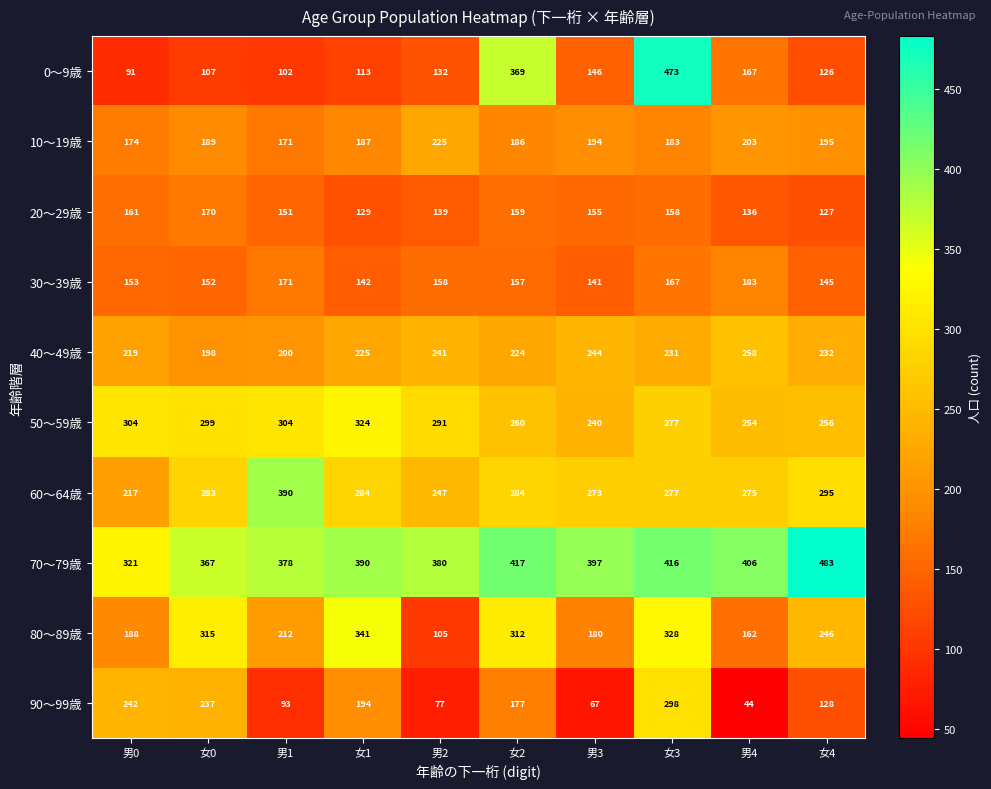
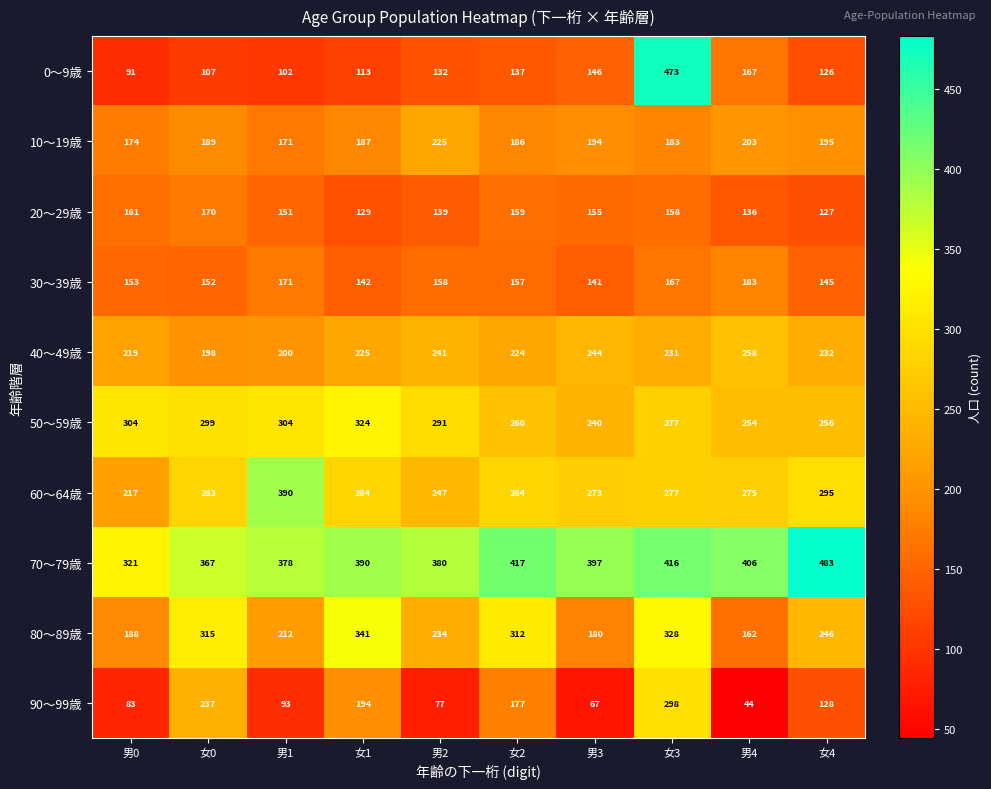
0～9歳, 女2: 369 -> 137
80～89歳, 男2: 105 -> 234
90～99歳, 男0: 242 -> 83
